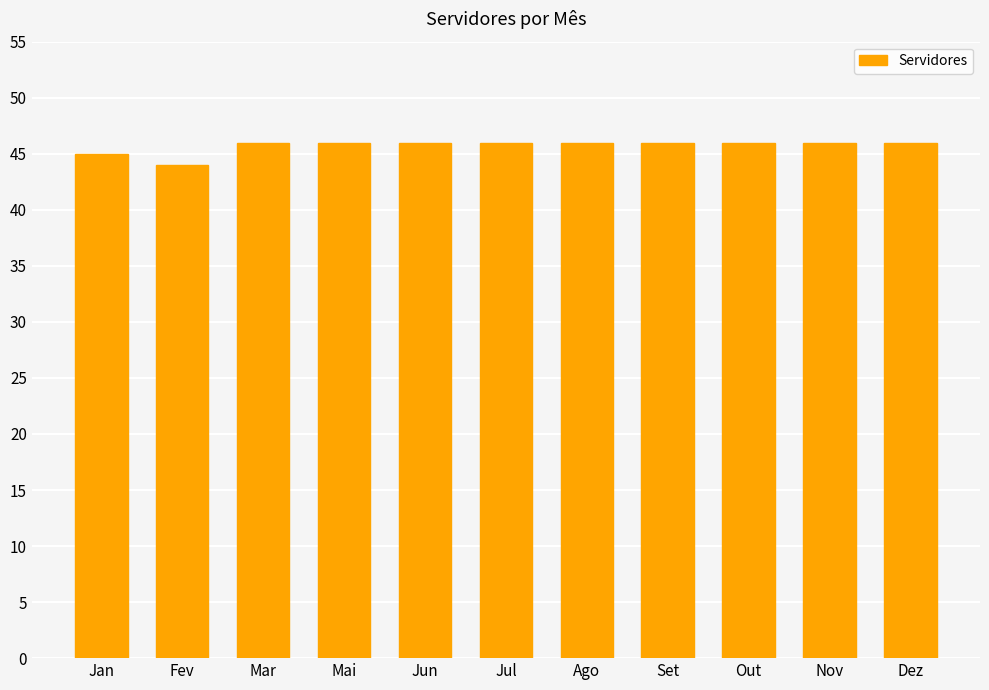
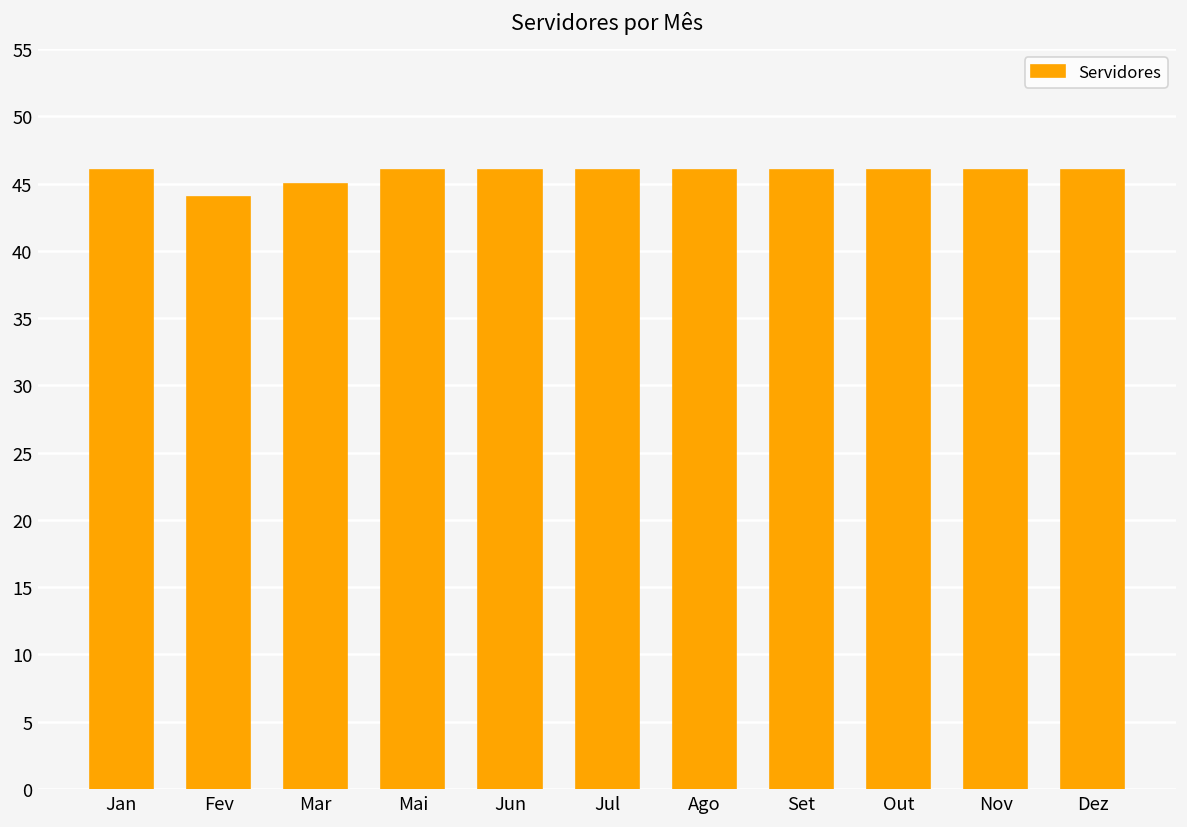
Jan: 45 -> 46
Mar: 46 -> 45
